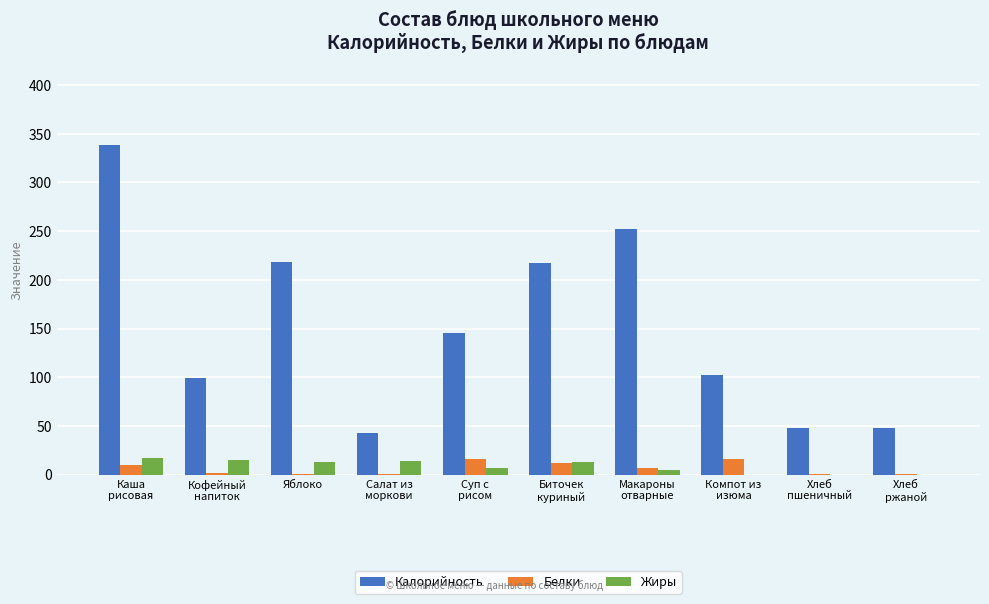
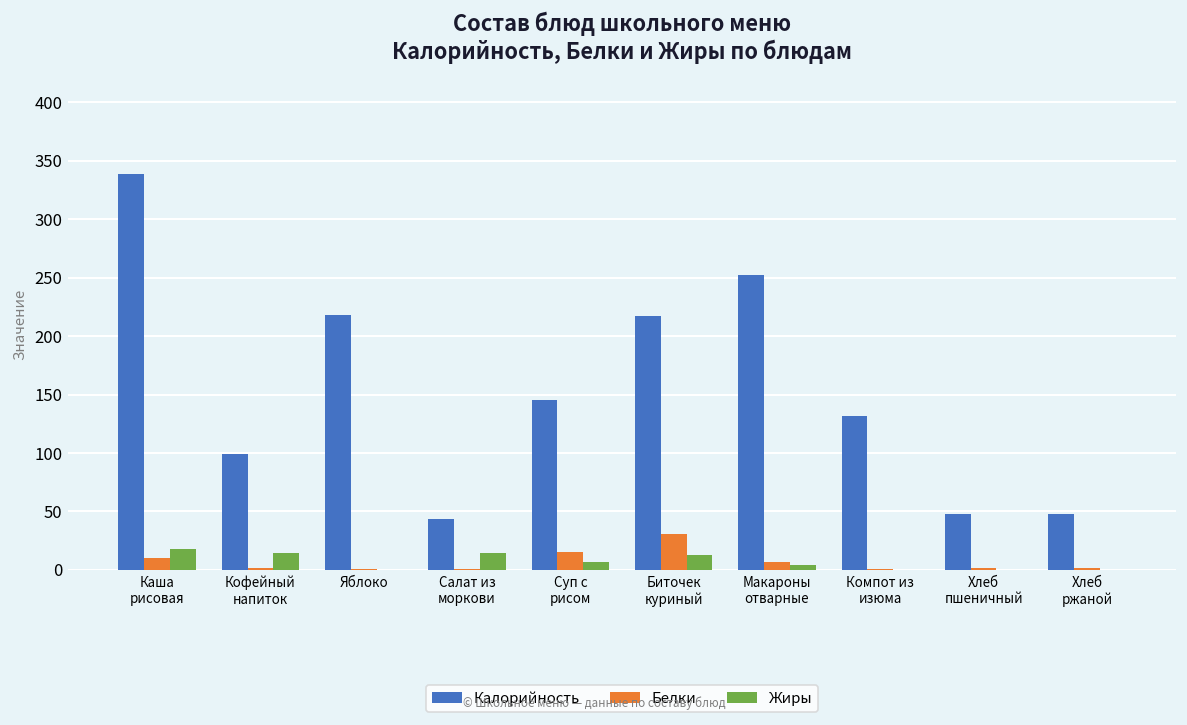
Жиры, Яблоко: 10 -> 0
Белки, Биточек куриный: 10 -> 30
Калорийность, Компот из изюма: 100 -> 130
Белки, Компот из изюма: 20 -> 0
